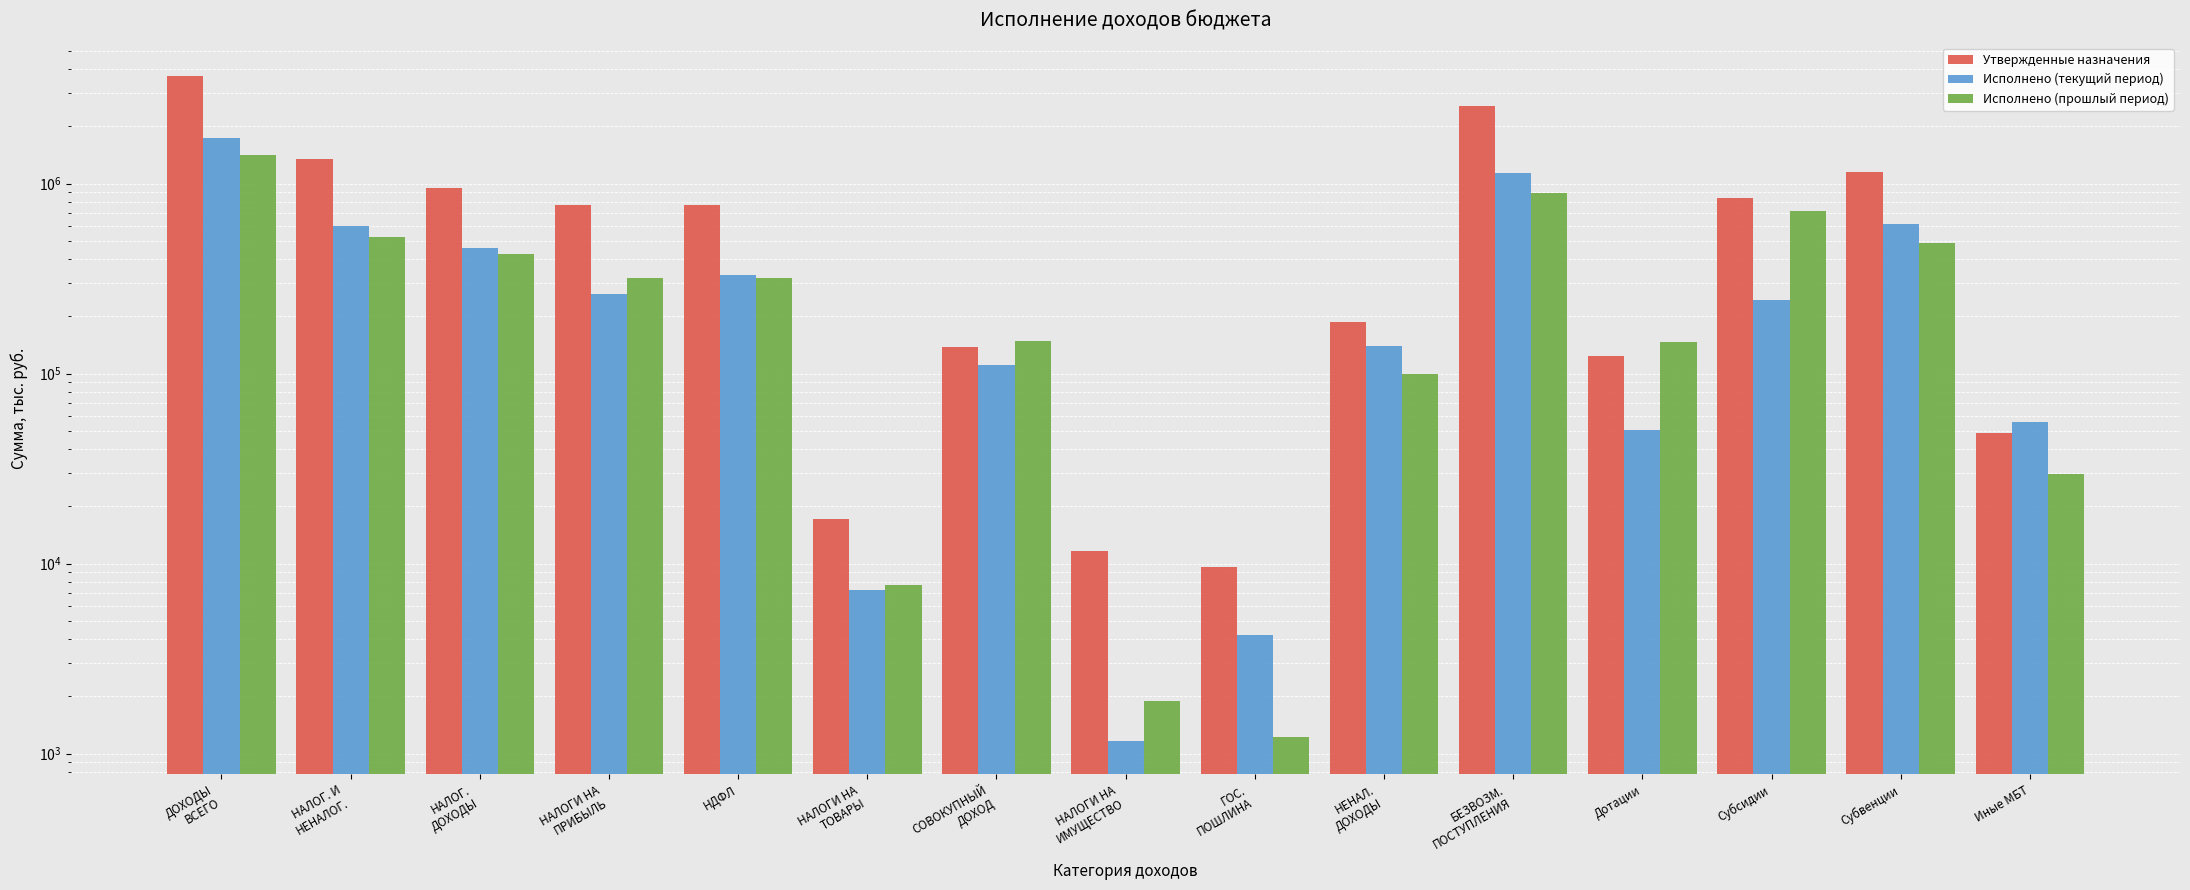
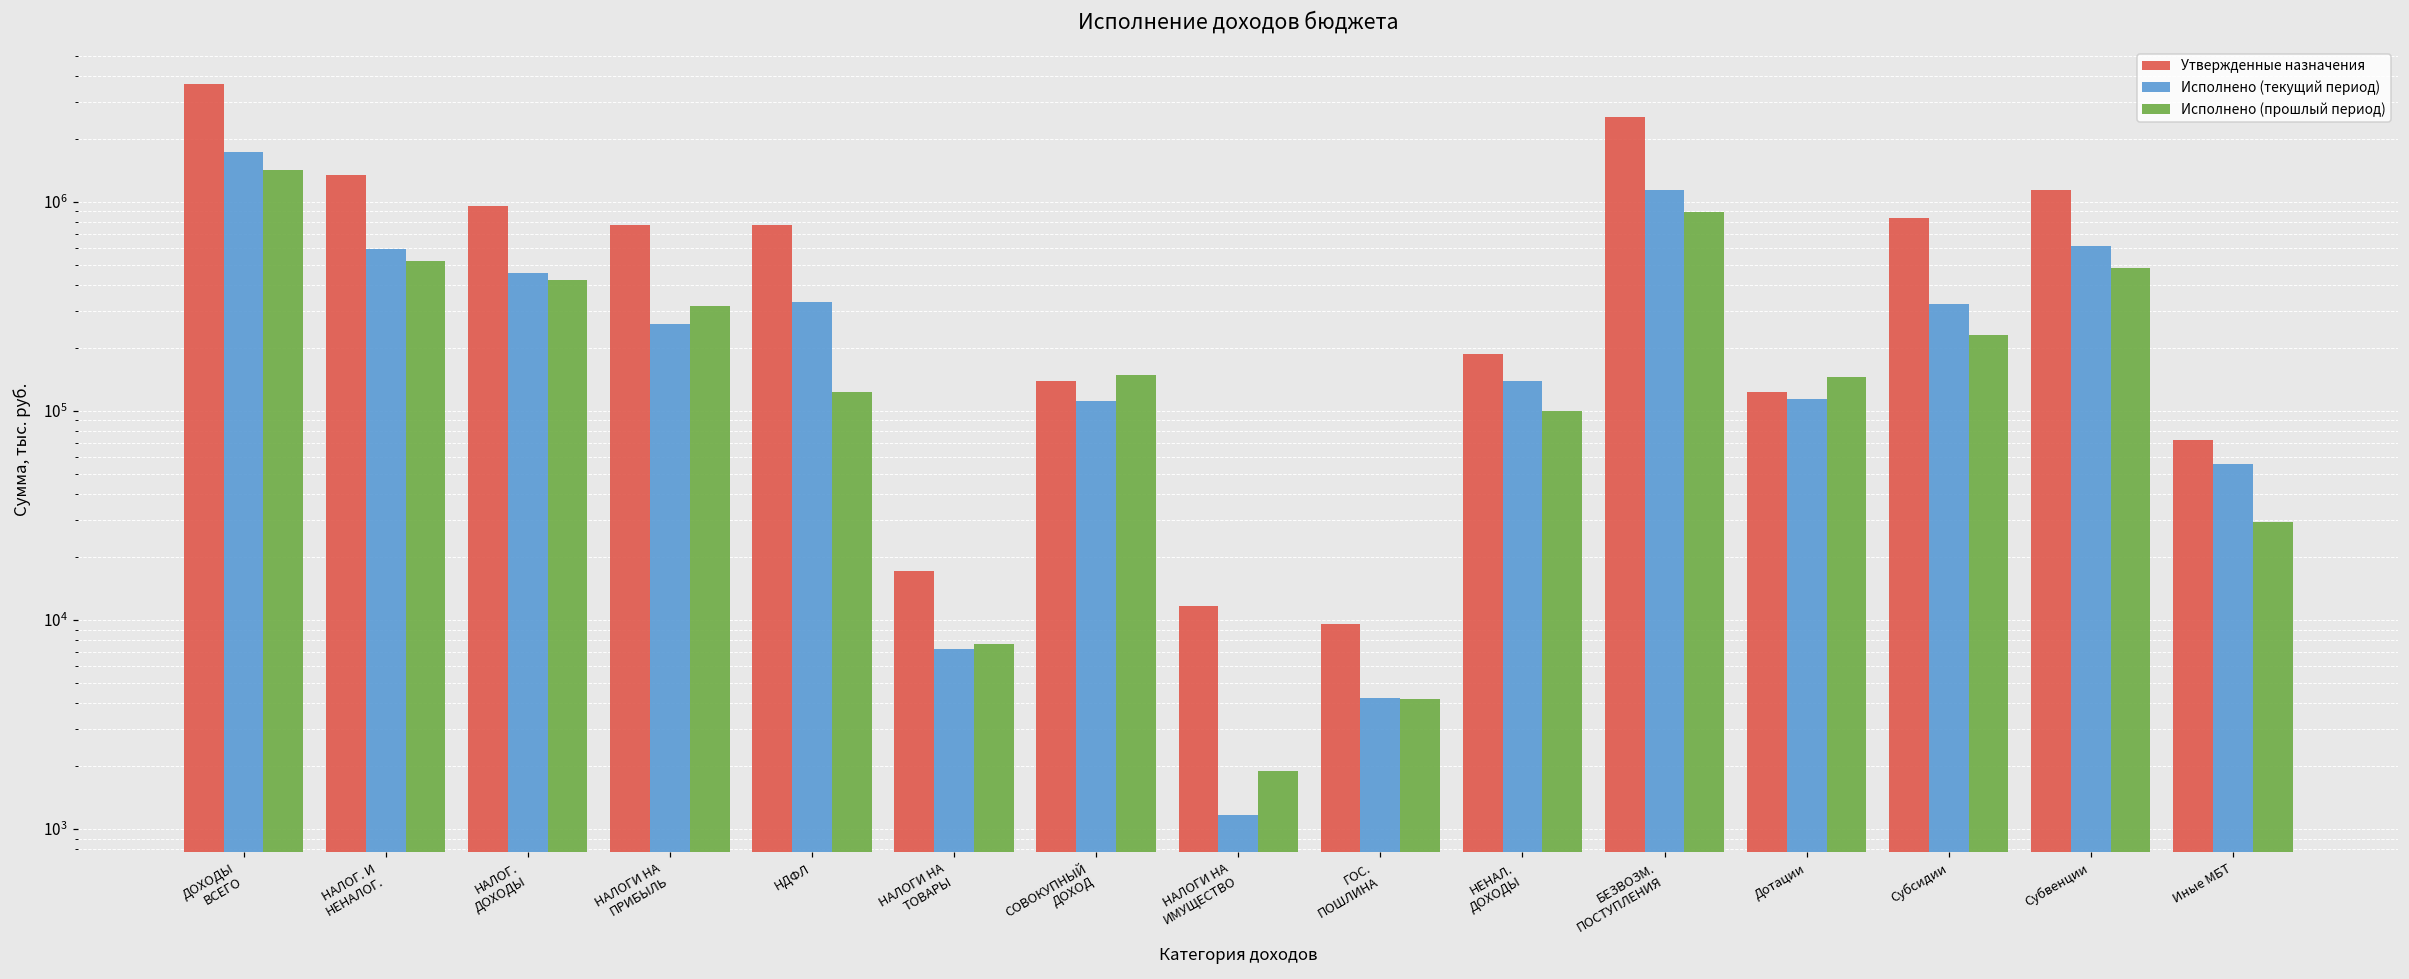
Исполнено (прошлый период), НДФЛ: 320000 -> 120000
Исполнено (прошлый период), ГОС. ПОШЛИНА: 1200 -> 4200
Исполнено (текущий период), Дотации: 51000 -> 110000
Исполнено (текущий период), Субсидии: 240000 -> 320000
Исполнено (прошлый период), Субсидии: 720000 -> 230000
Утвержденные назначения, Иные МБТ: 49000 -> 73000
